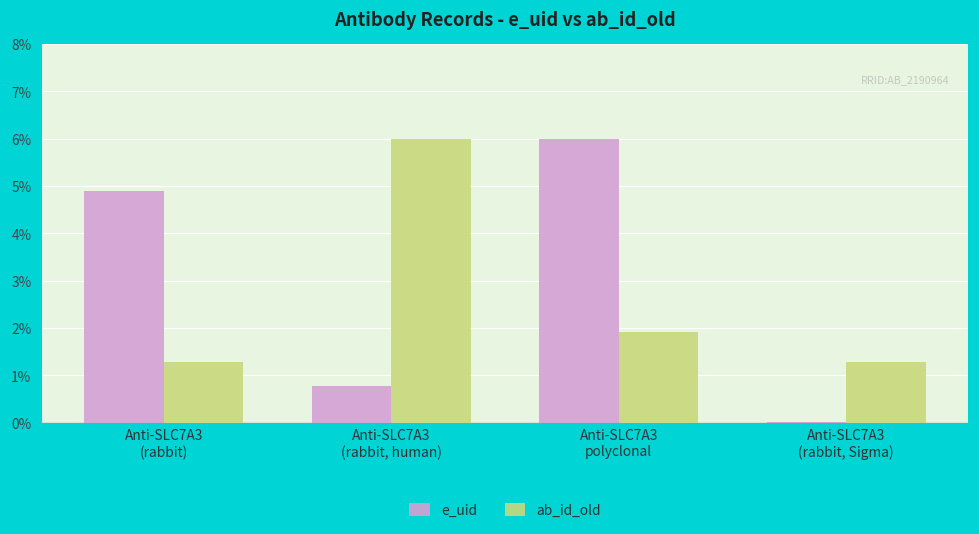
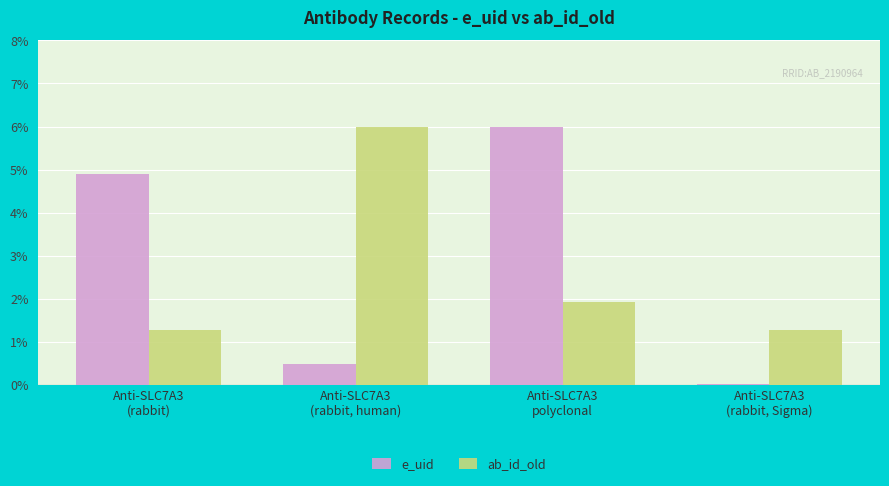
e_uid, Anti-SLC7A3 (rabbit, human): 0.8% -> 0.5%
